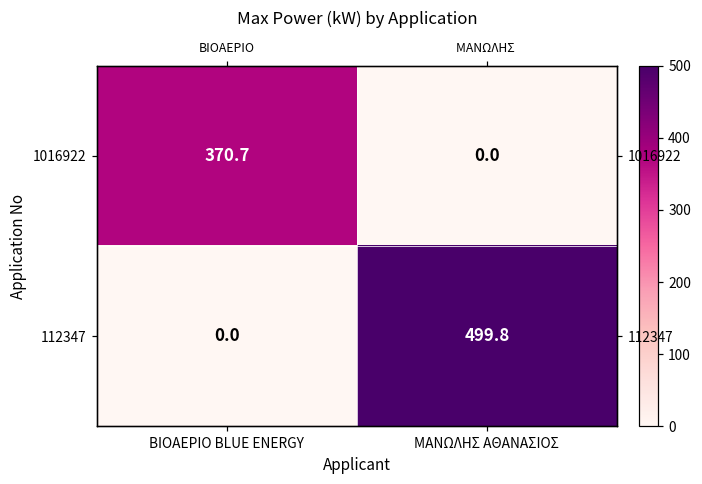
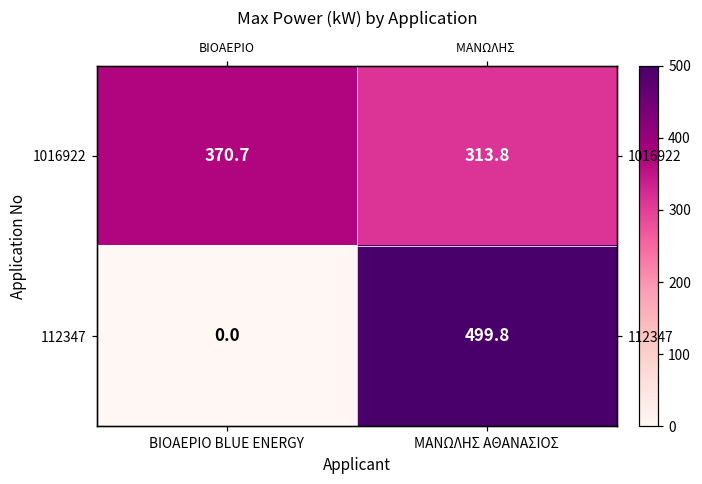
1016922, ΜΑΝΩΛΗΣ ΑΘΑΝΑΣΙΟΣ: 0.0 -> 313.8
